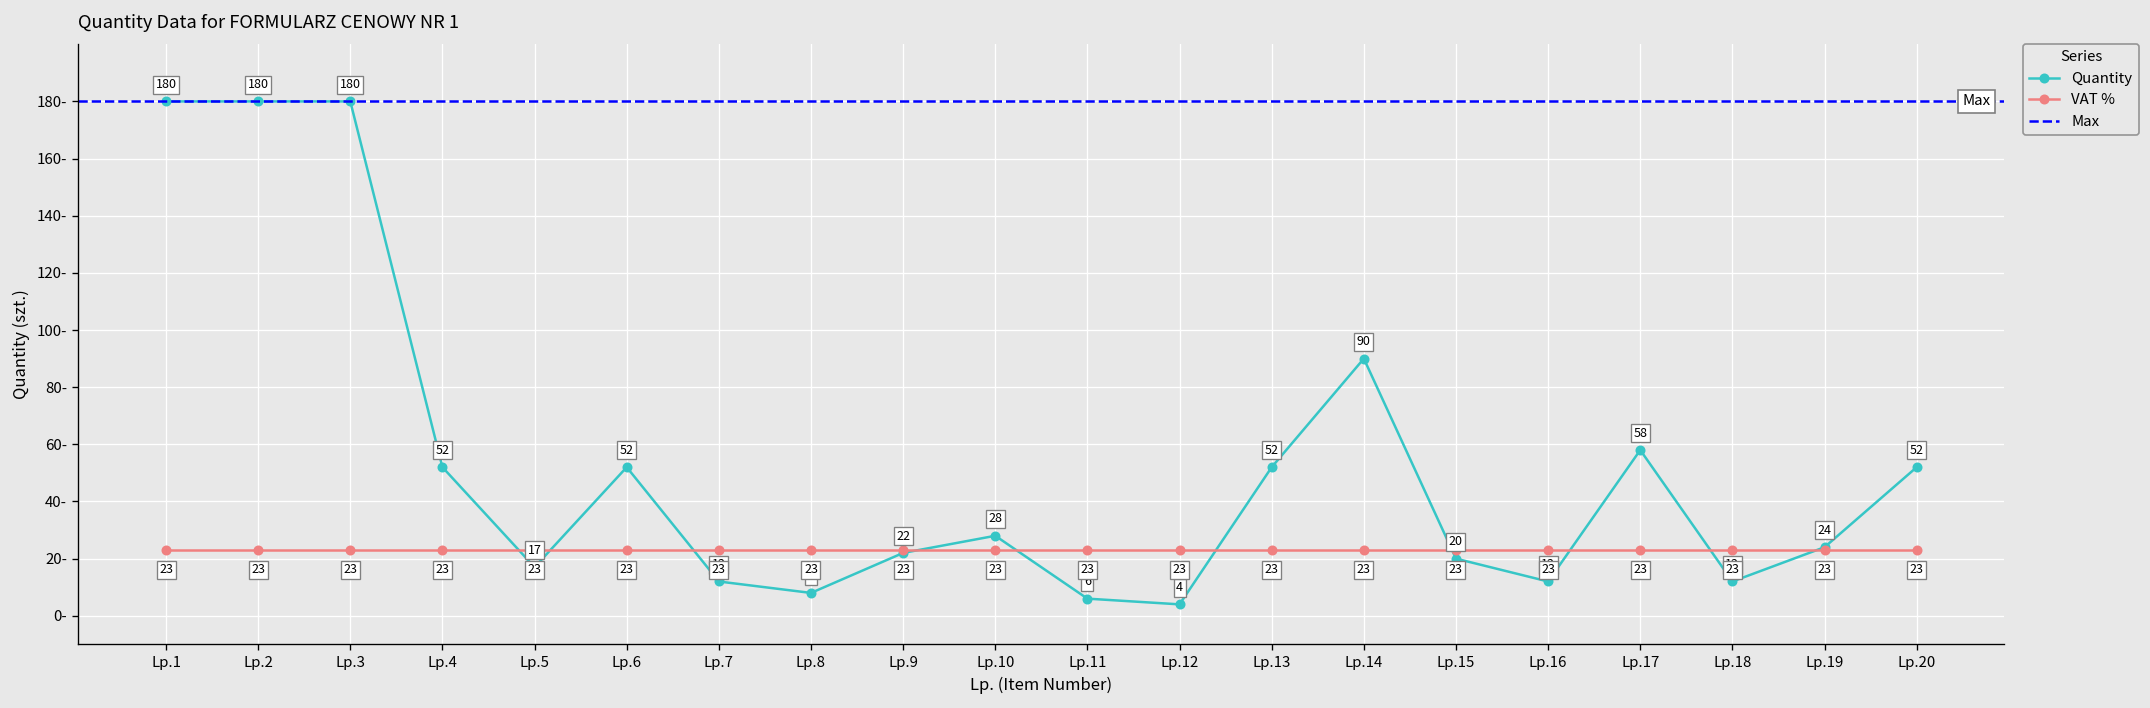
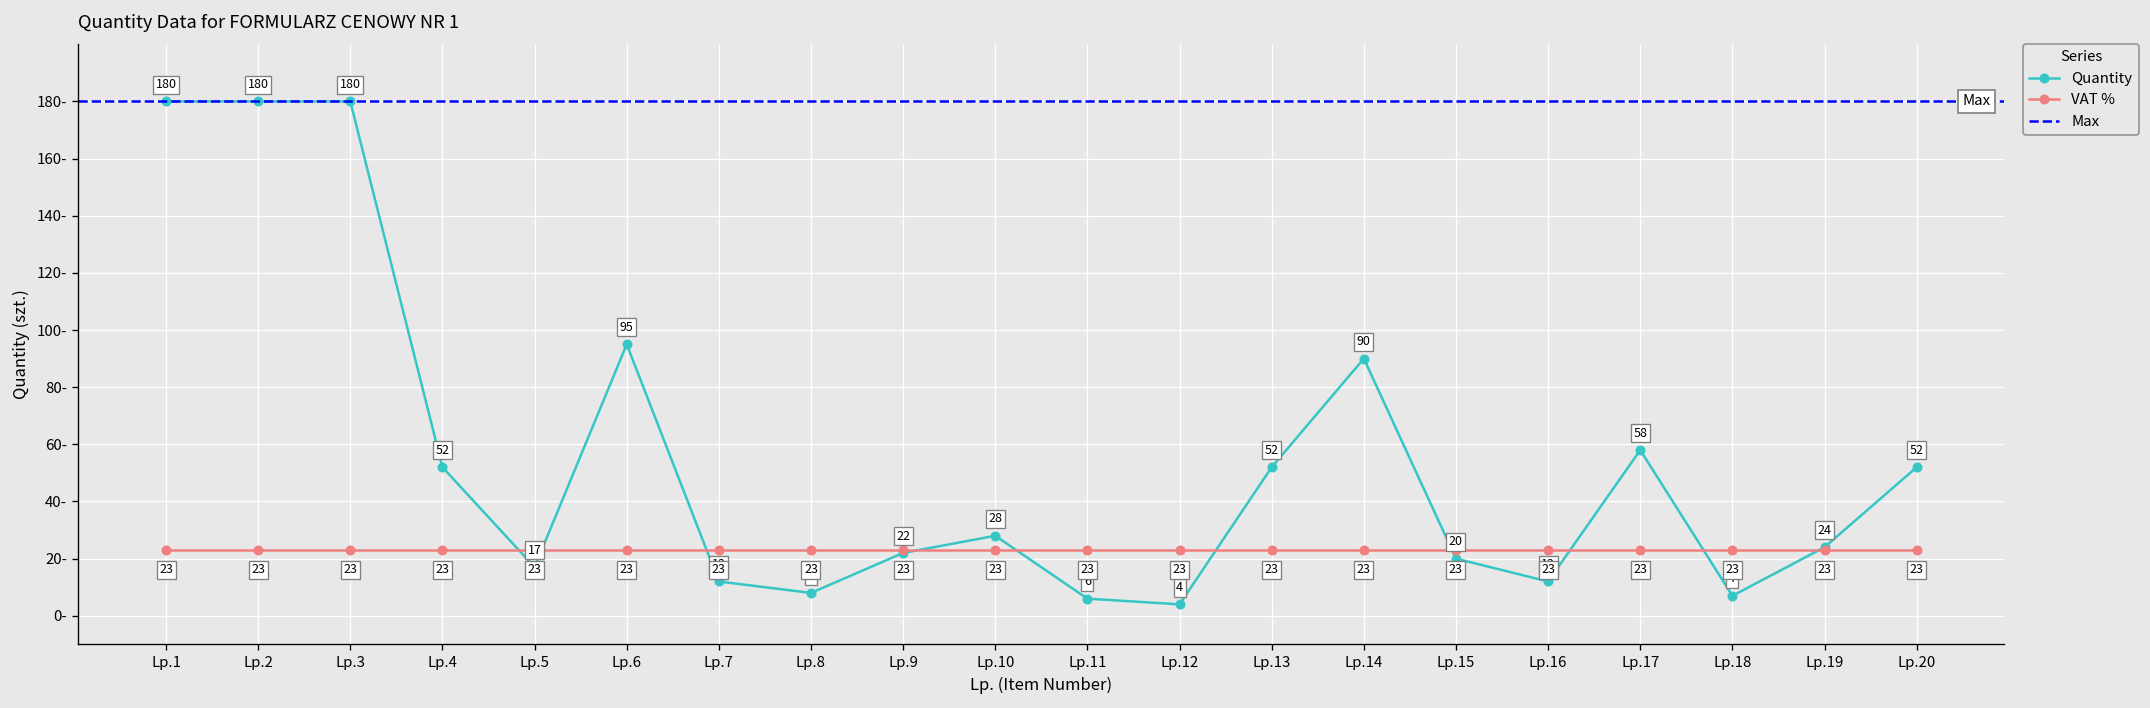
Quantity, Lp.6: 52 -> 95
Quantity, Lp.18: 12 -> 7
